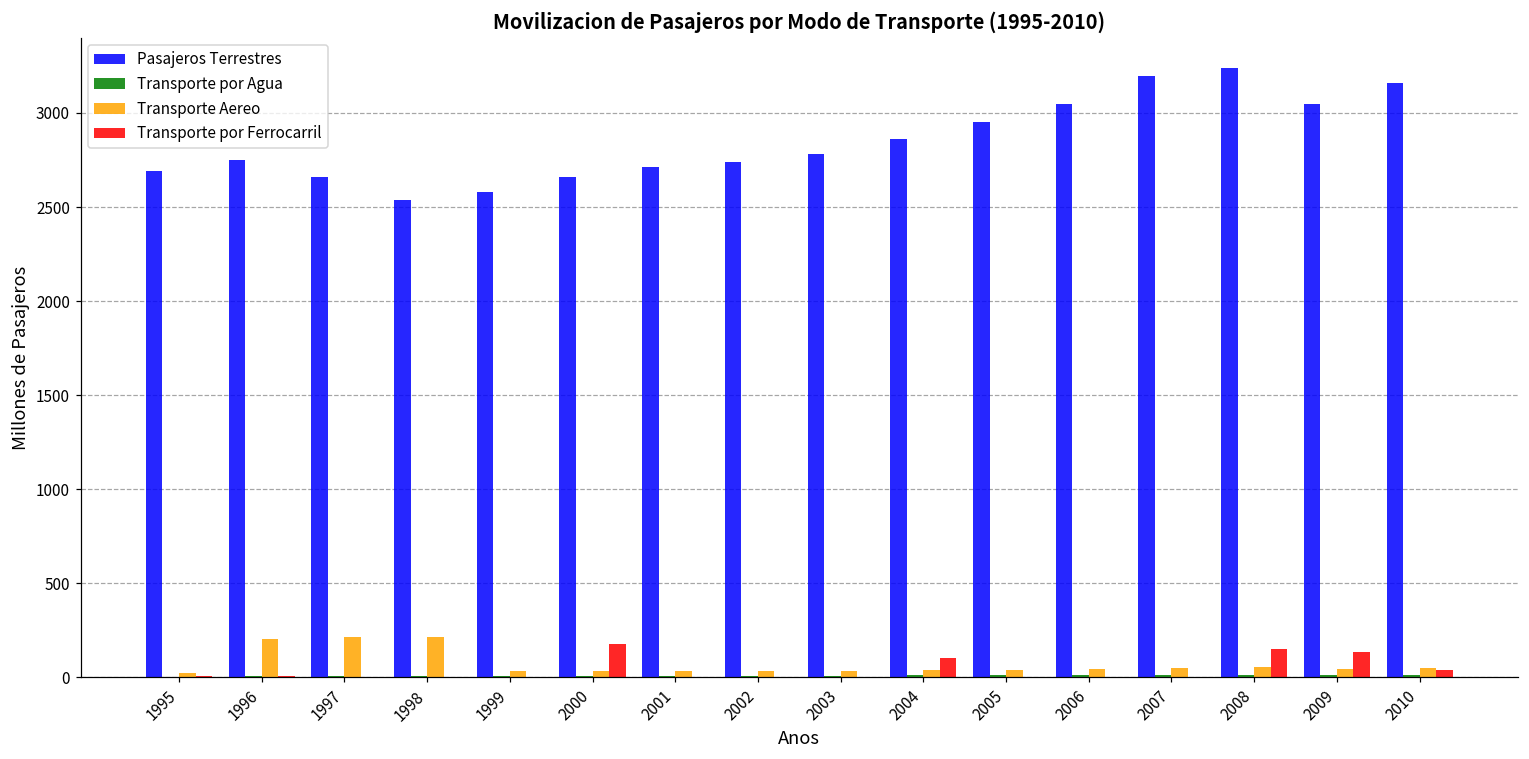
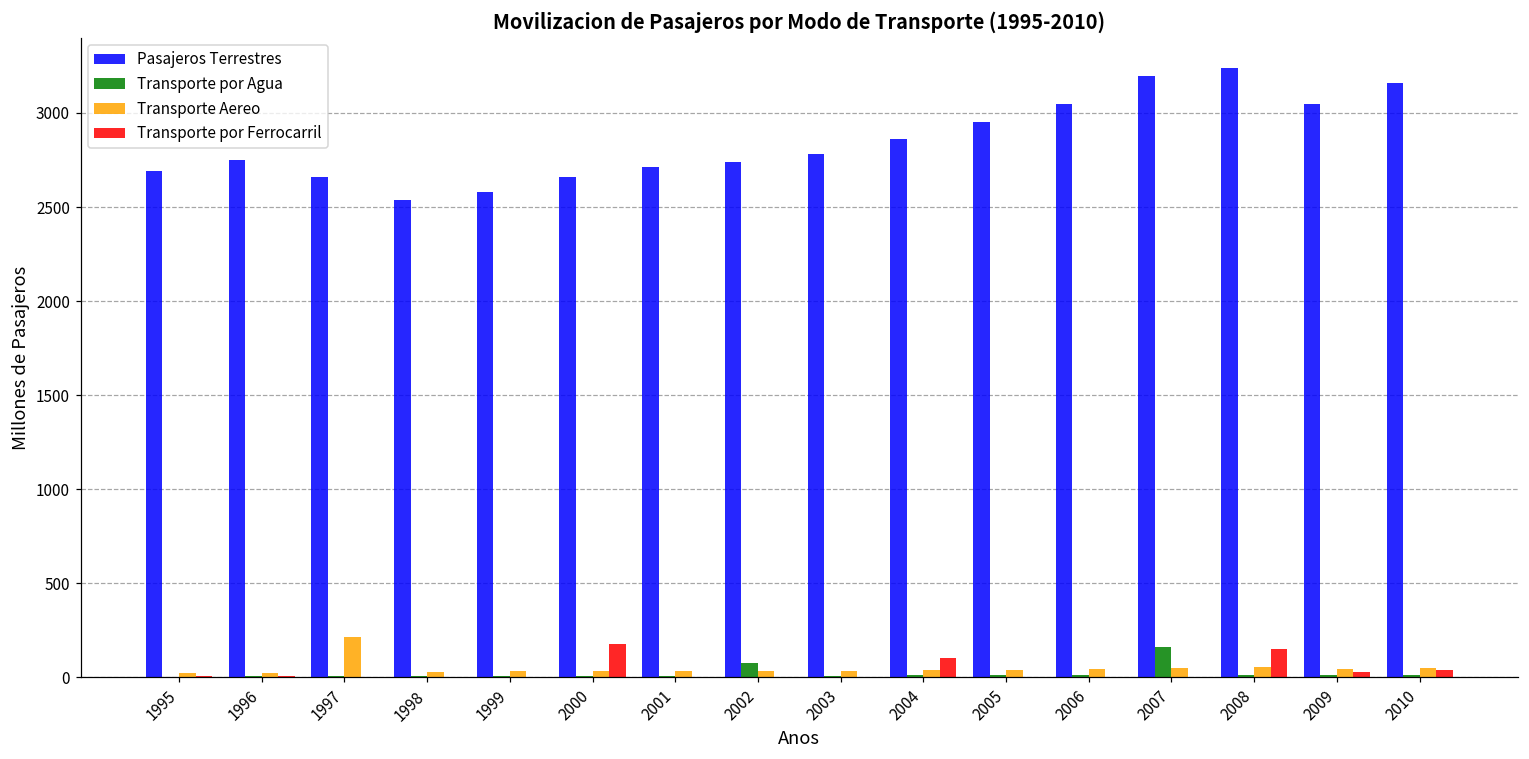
Transporte Aereo, 1996: 210 -> 30
Transporte Aereo, 1998: 210 -> 30
Transporte por Agua, 2002: 10 -> 80
Transporte por Agua, 2007: 10 -> 160
Transporte por Ferrocarril, 2009: 140 -> 30
